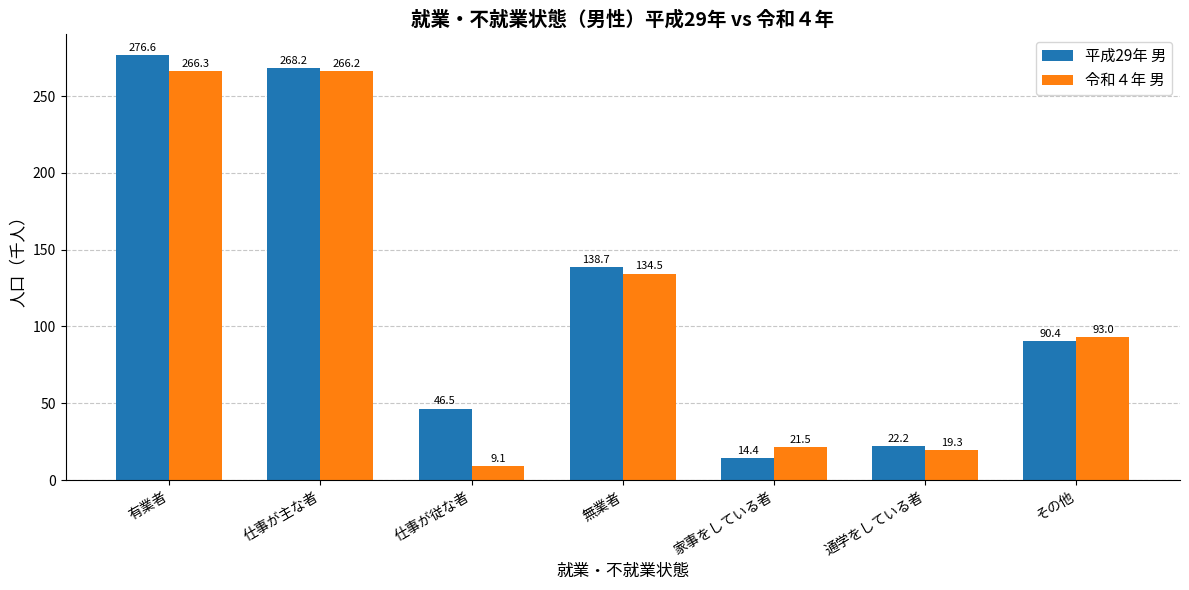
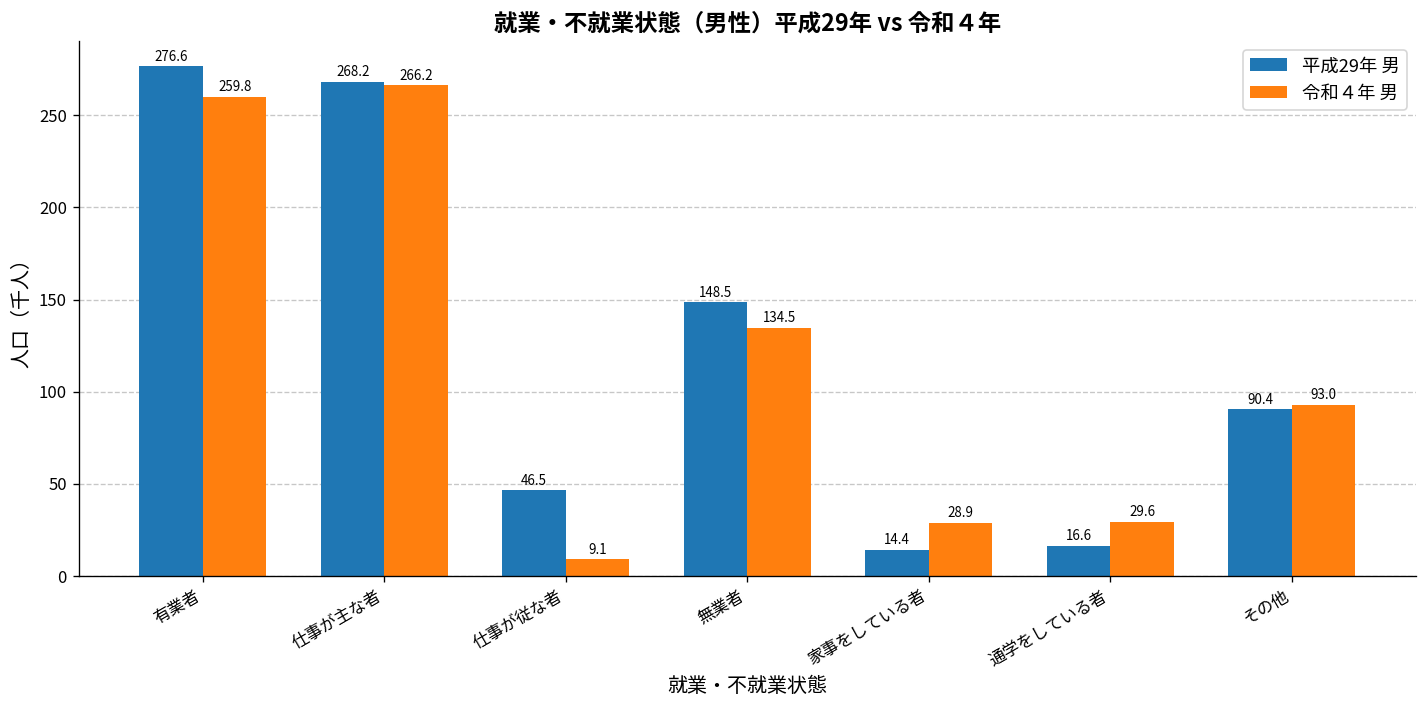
令和４年 男, 有業者: 266.3 -> 259.8
平成29年 男, 無業者: 138.7 -> 148.5
令和４年 男, 家事をしている者: 21.5 -> 28.9
平成29年 男, 通学をしている者: 22.2 -> 16.6
令和４年 男, 通学をしている者: 19.3 -> 29.6
